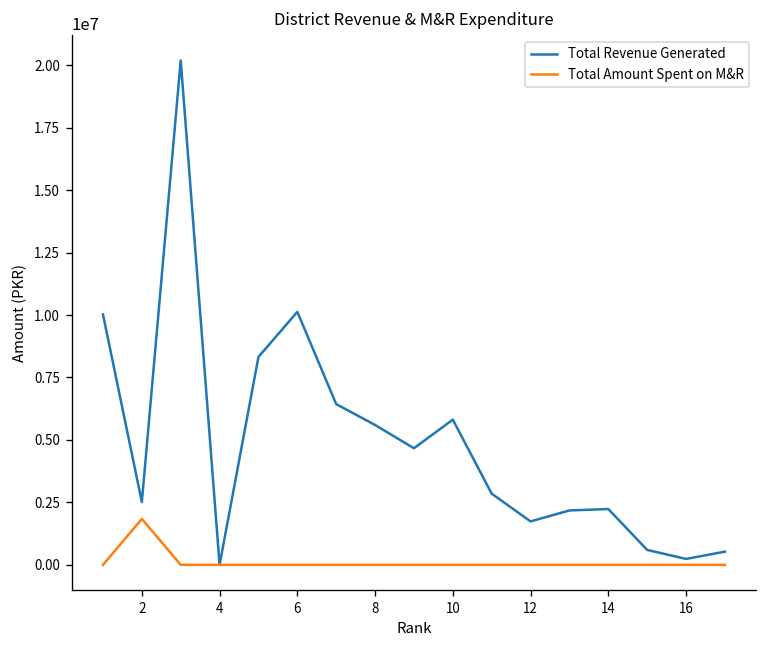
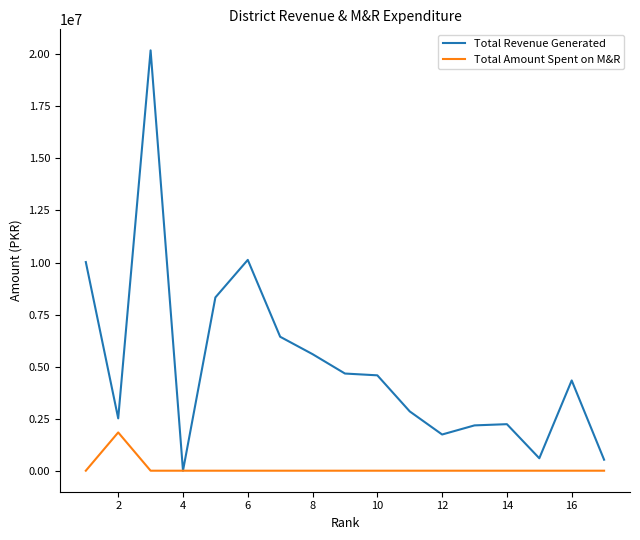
Total Revenue Generated, 10: 5800000 -> 4600000
Total Revenue Generated, 16: 200000 -> 4300000
